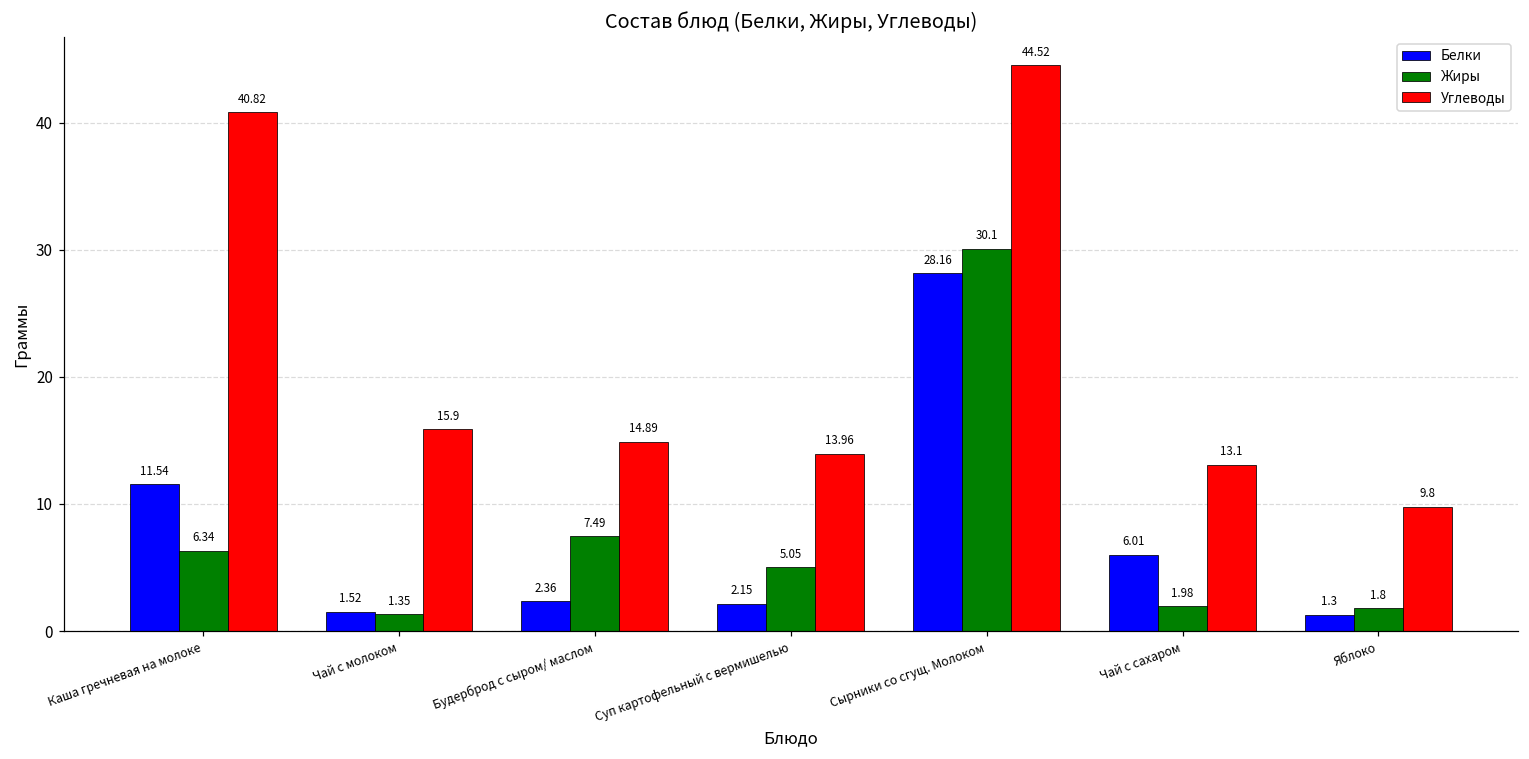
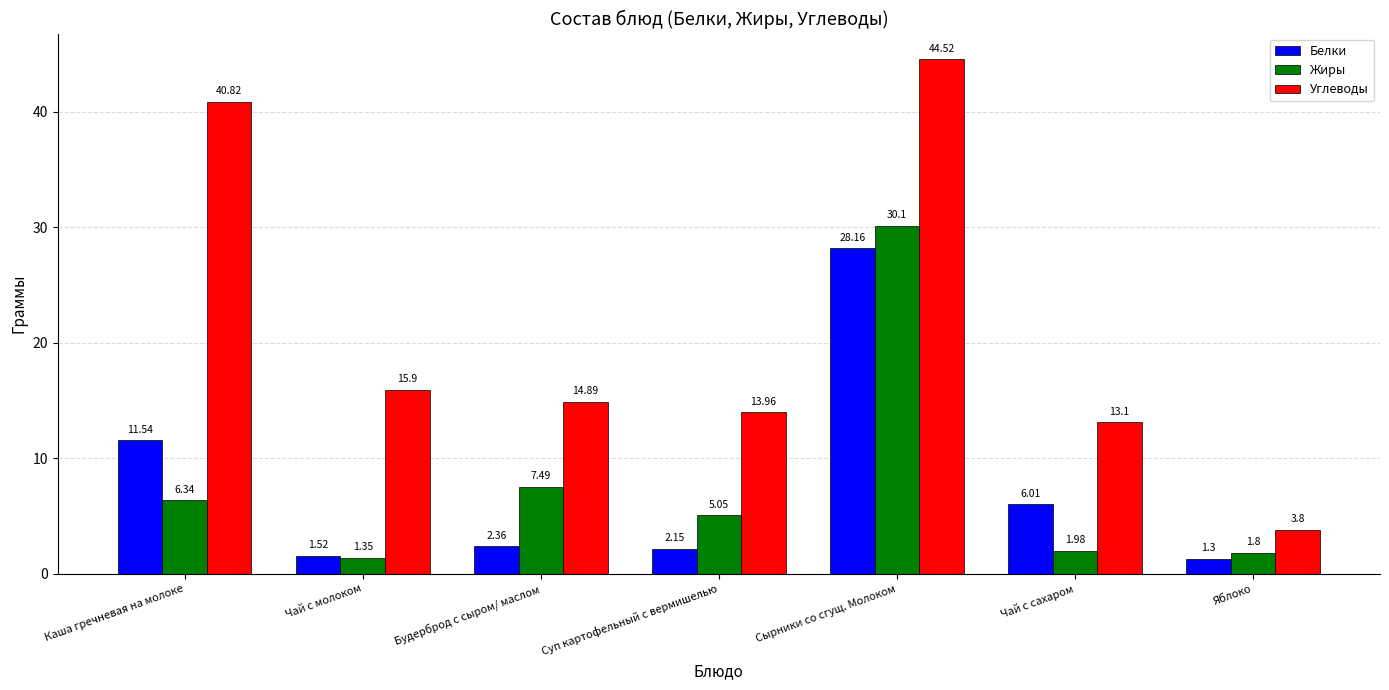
Углеводы, Яблоко: 9.8 -> 3.8
